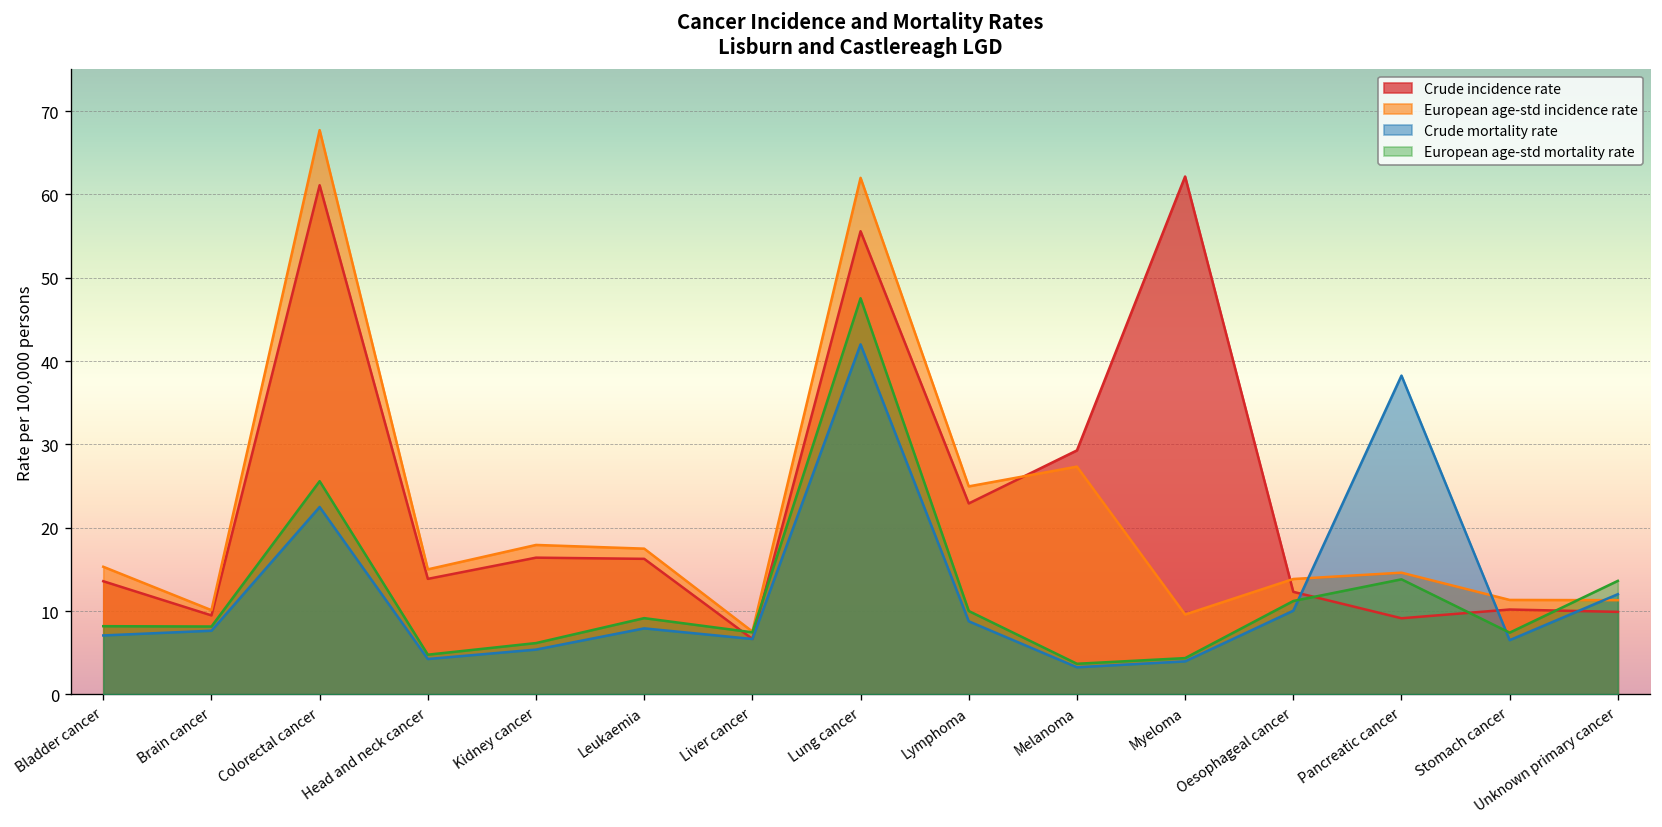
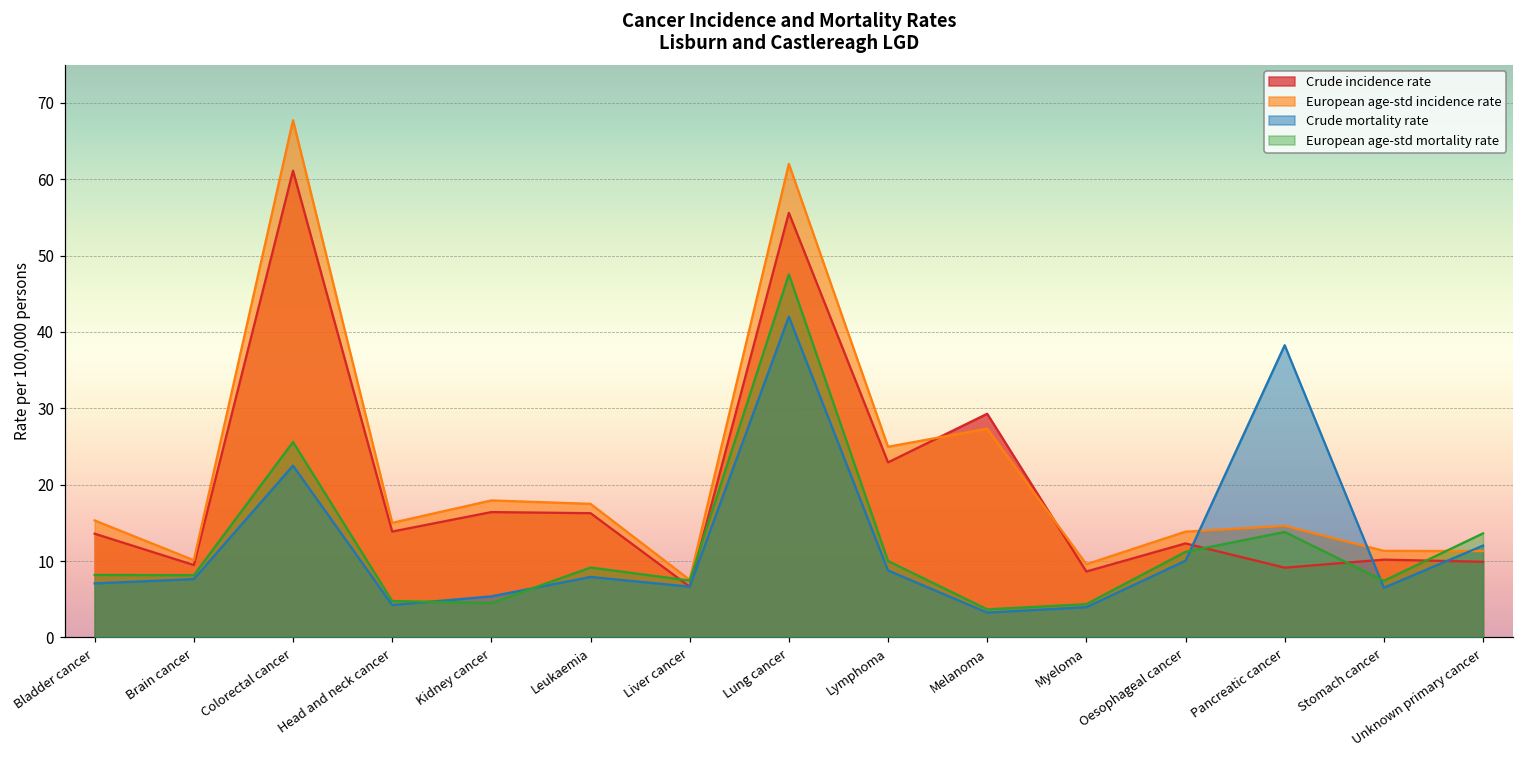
European age-std mortality rate, Kidney cancer: 6 -> 5
Crude incidence rate, Myeloma: 62 -> 9
